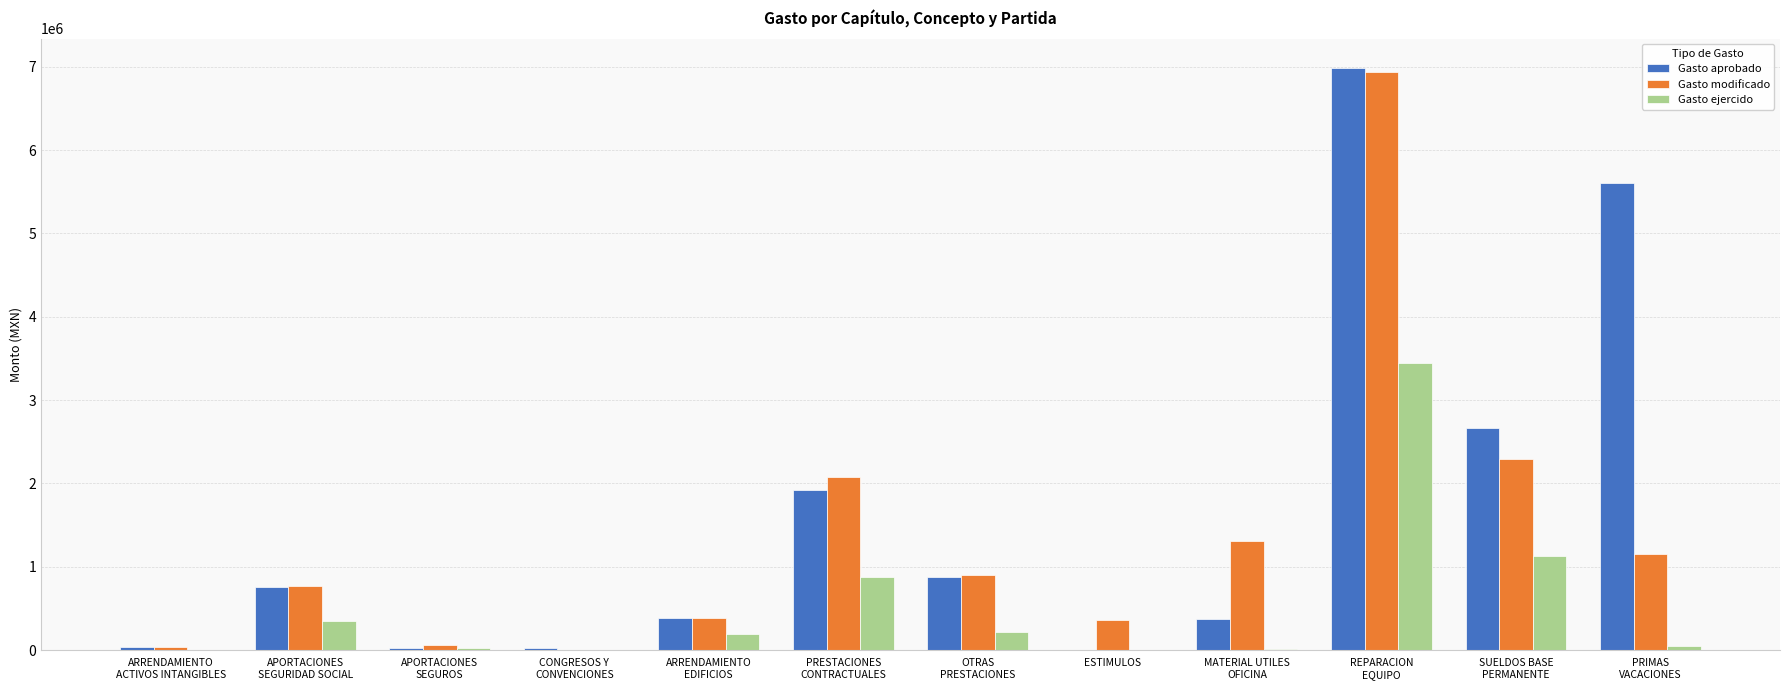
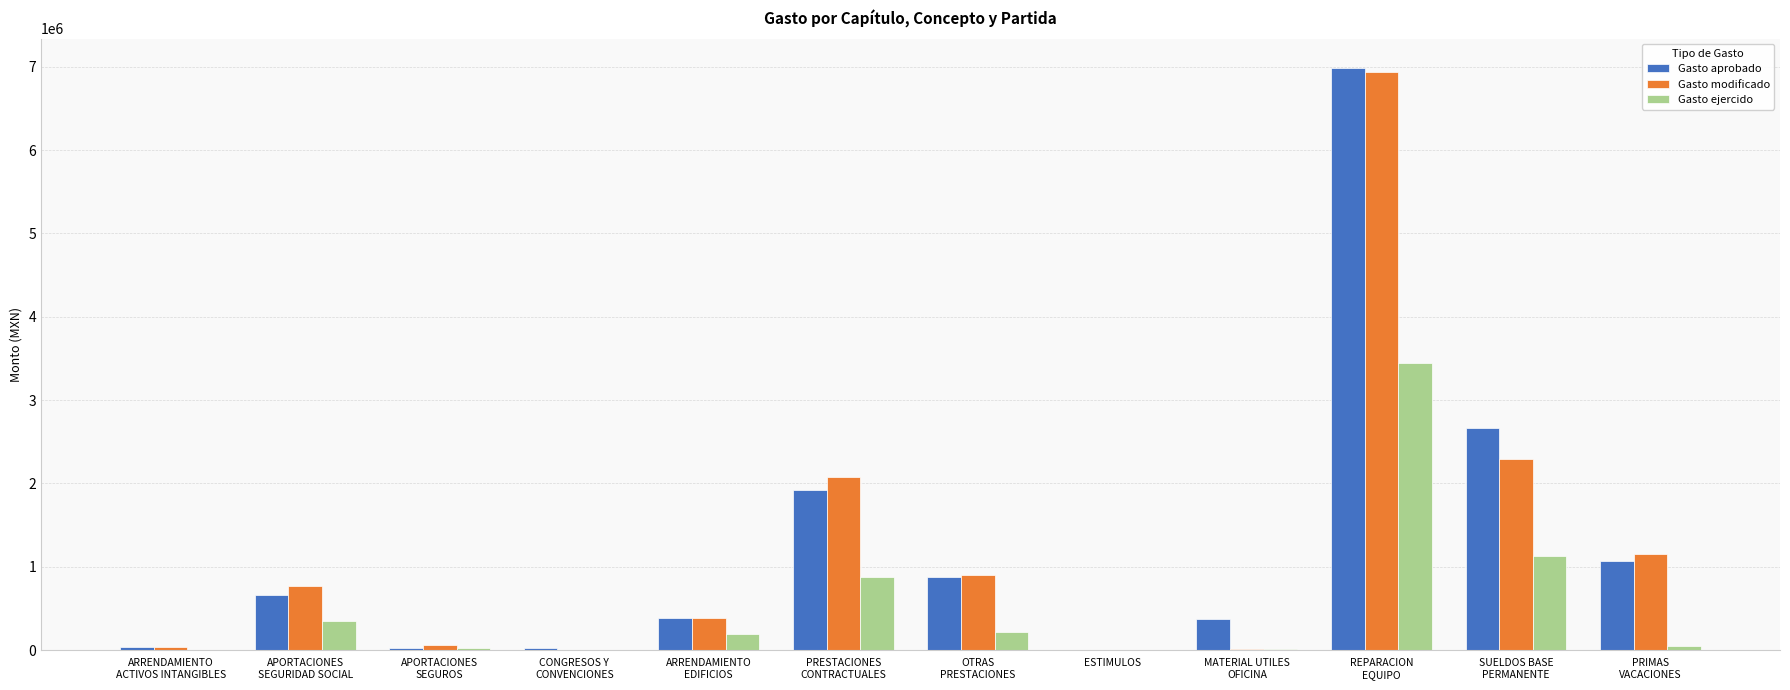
Gasto aprobado, APORTACIONES SEGURIDAD SOCIAL: 800000 -> 700000
Gasto modificado, ESTIMULOS: 400000 -> 0
Gasto modificado, MATERIAL UTILES OFICINA: 1300000 -> 0
Gasto aprobado, PRIMAS VACACIONES: 5600000 -> 1100000
